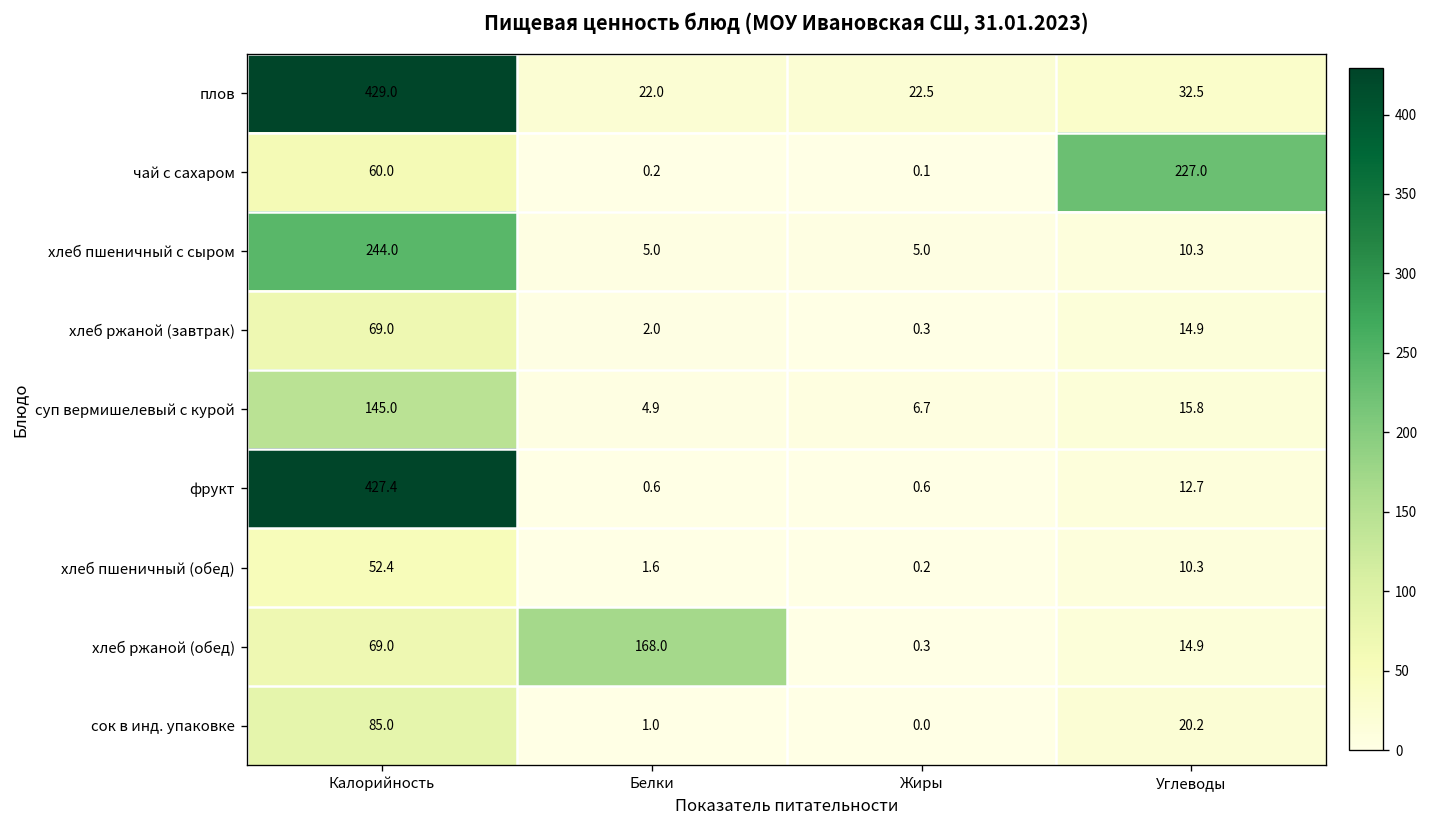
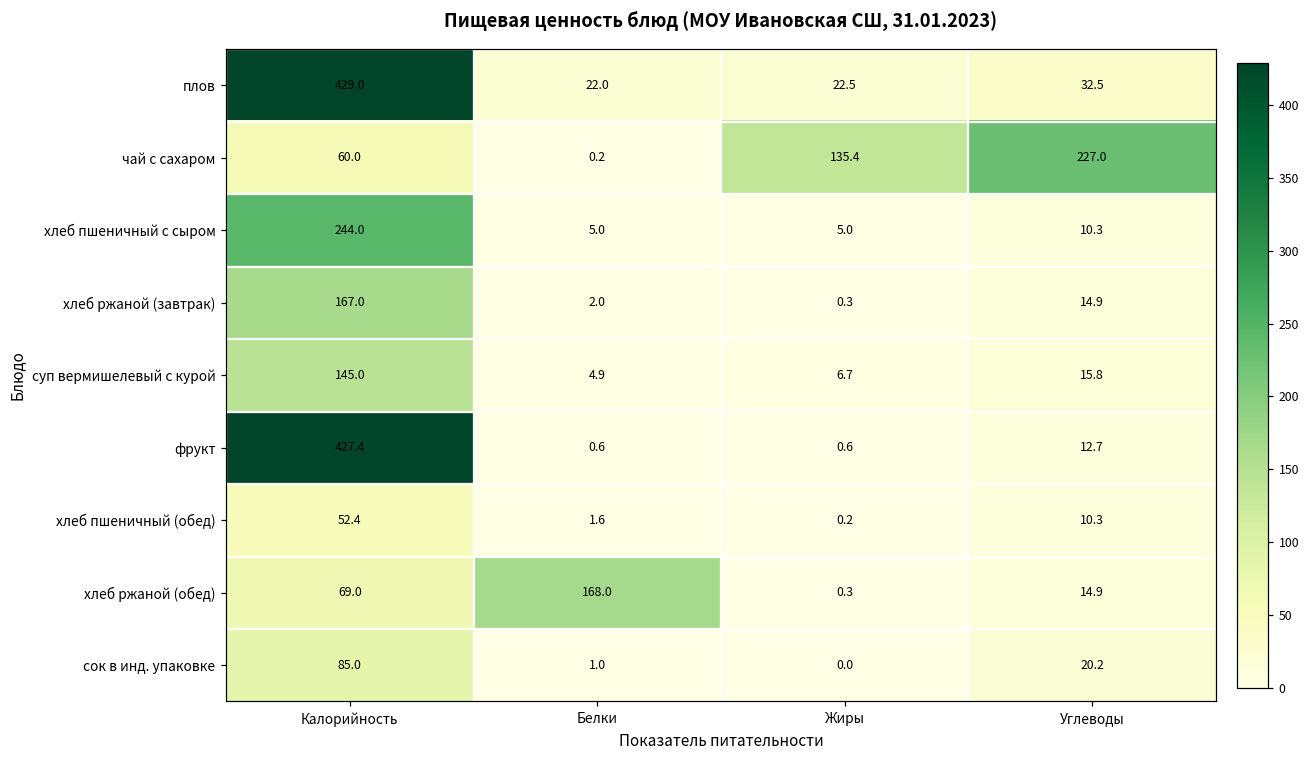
чай с сахаром, Жиры: 0.1 -> 135.4
хлеб ржаной (завтрак), Калорийность: 69.0 -> 167.0
